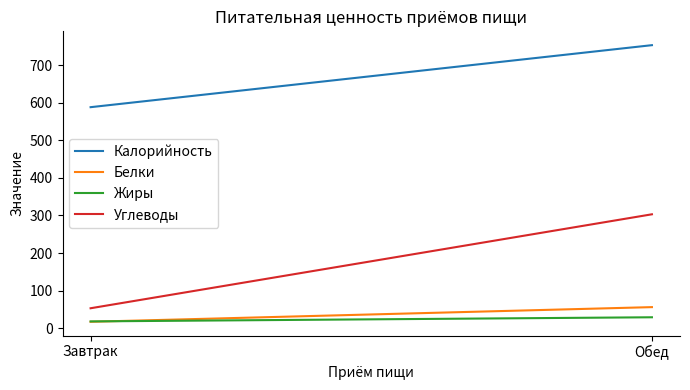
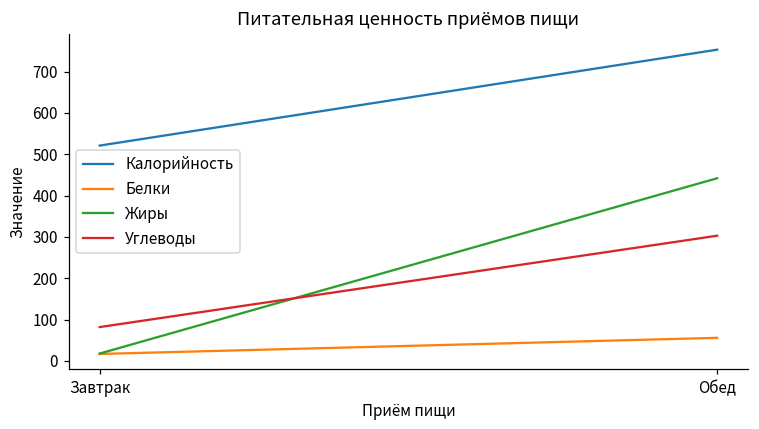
Калорийность, Завтрак: 590 -> 520
Углеводы, Завтрак: 50 -> 80
Жиры, Обед: 30 -> 440
